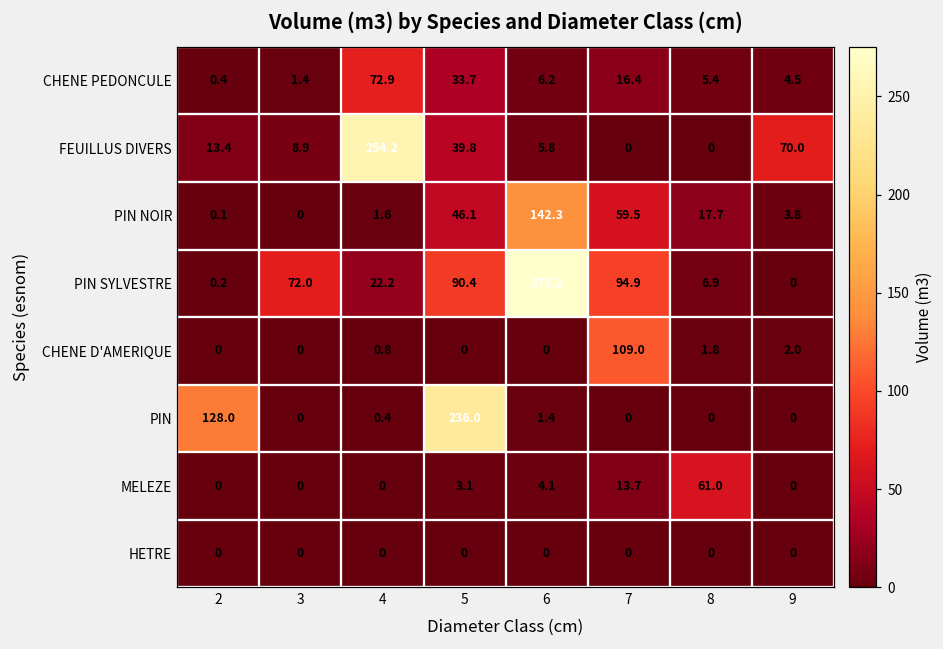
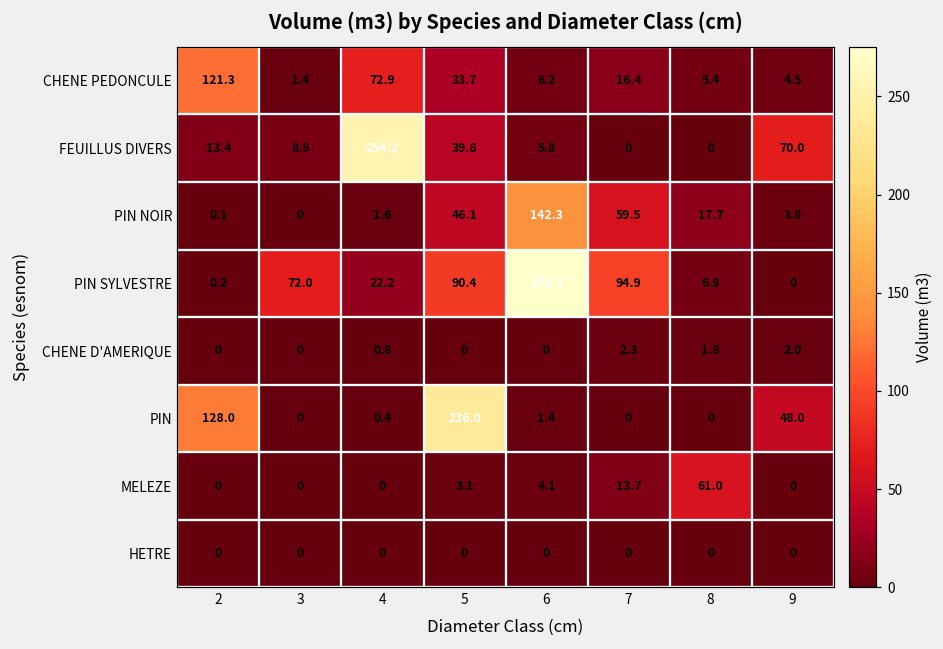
CHENE PEDONCULE, 2: 0.4 -> 121.3
CHENE D'AMERIQUE, 7: 109.0 -> 2.3
PIN, 9: 0 -> 48.0
